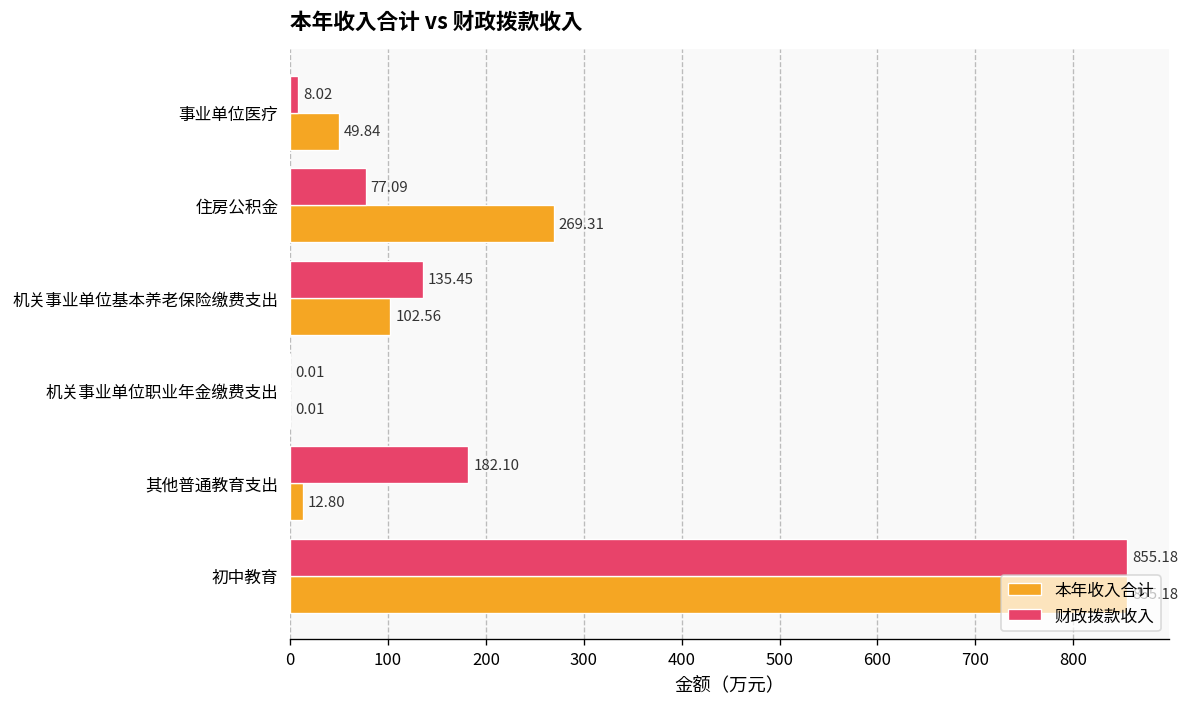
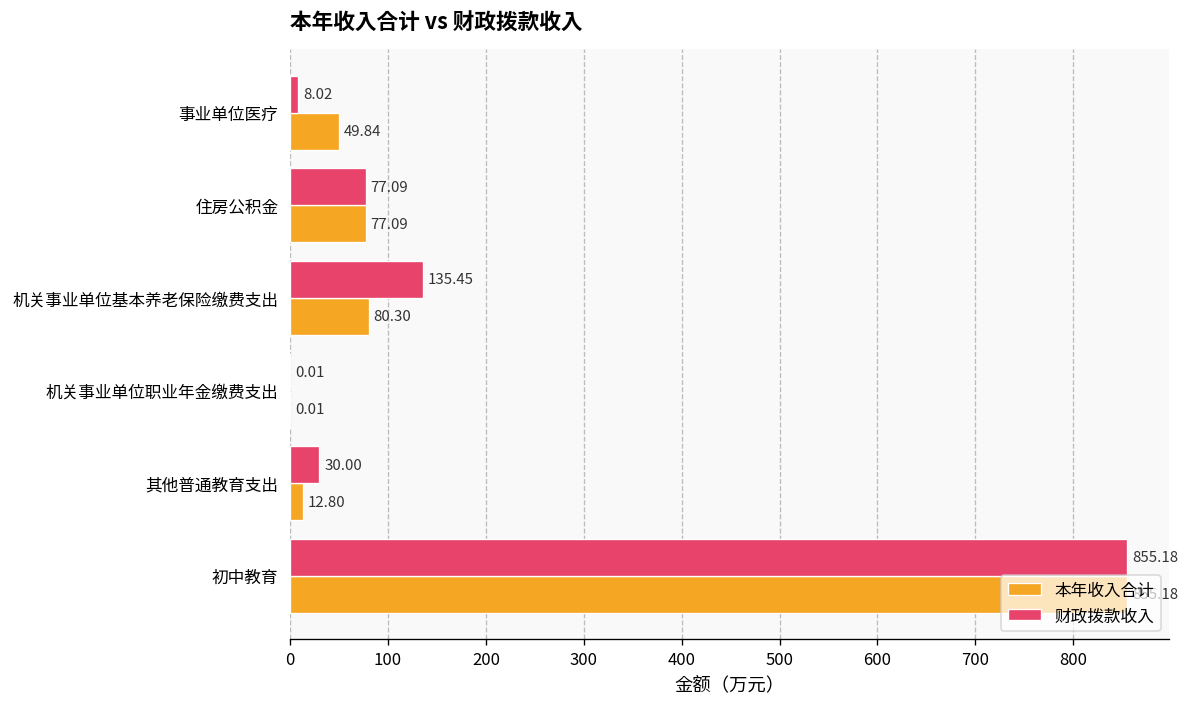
本年收入合计, 住房公积金: 269.31 -> 77.09
本年收入合计, 机关事业单位基本养老保险缴费支出: 102.56 -> 80.30
财政拨款收入, 其他普通教育支出: 182.10 -> 30.00
